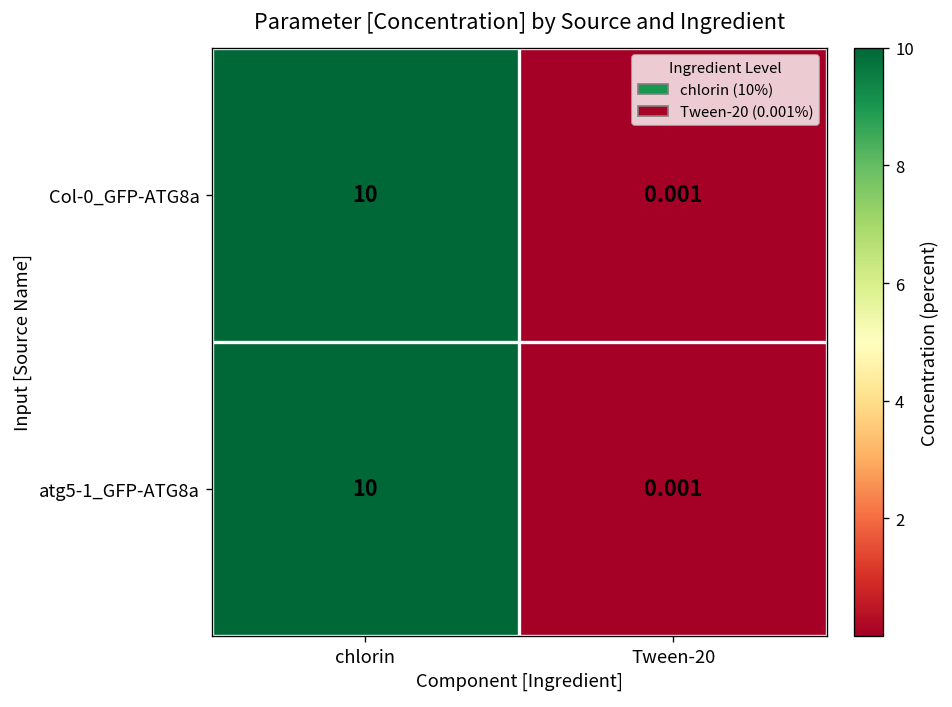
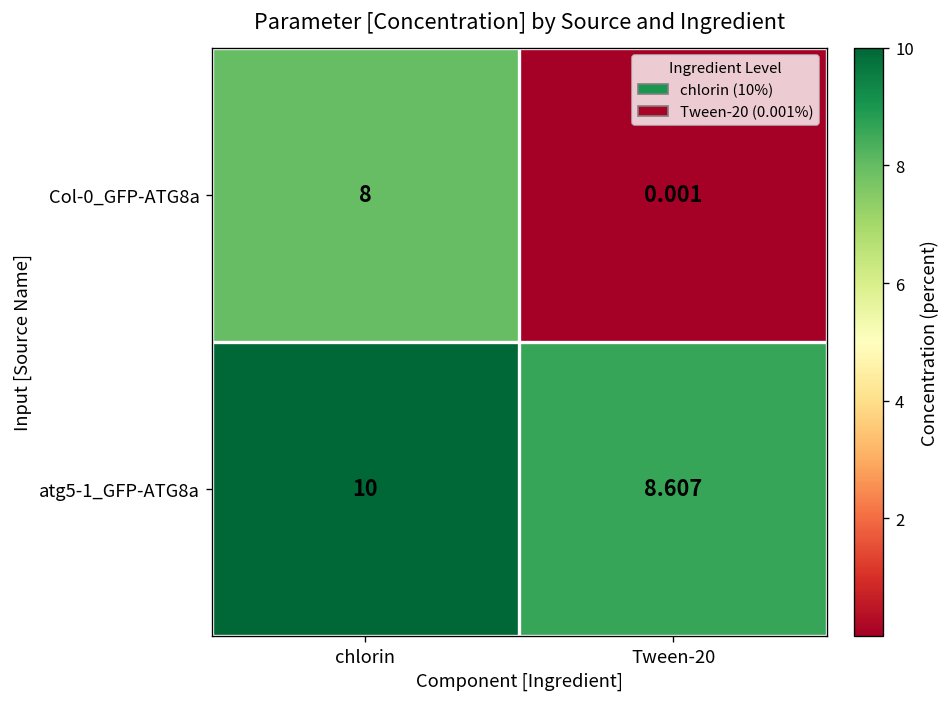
Col-0_GFP-ATG8a, chlorin: 10 -> 8
atg5-1_GFP-ATG8a, Tween-20: 0.001 -> 8.607
